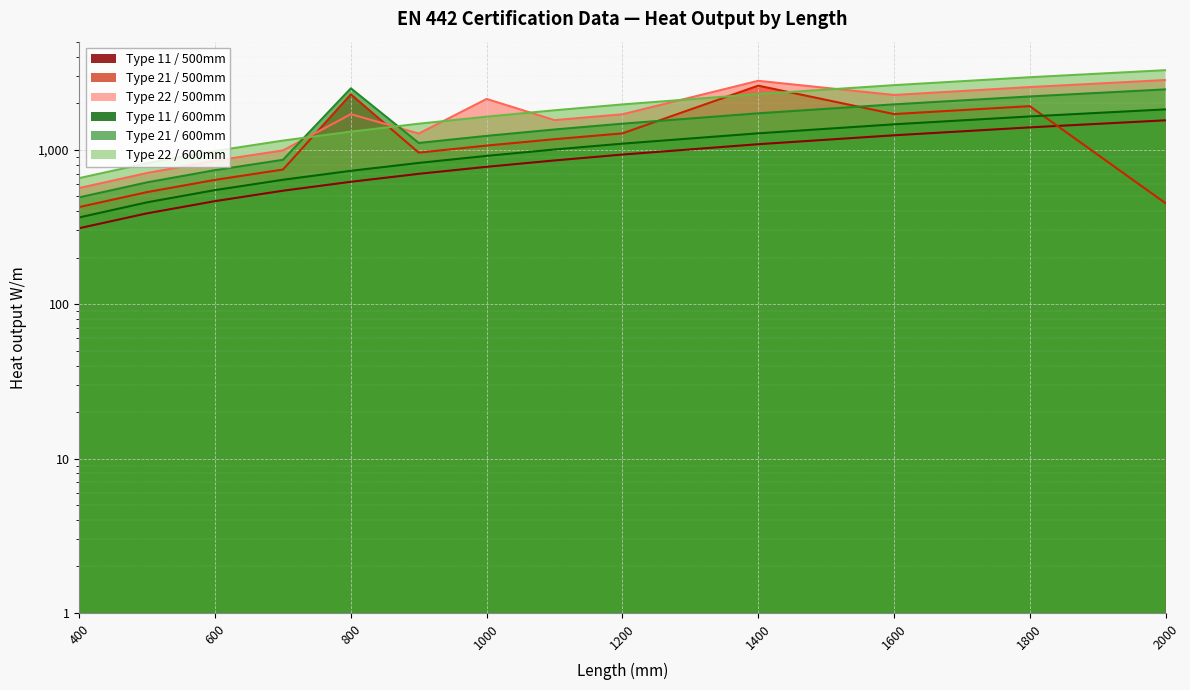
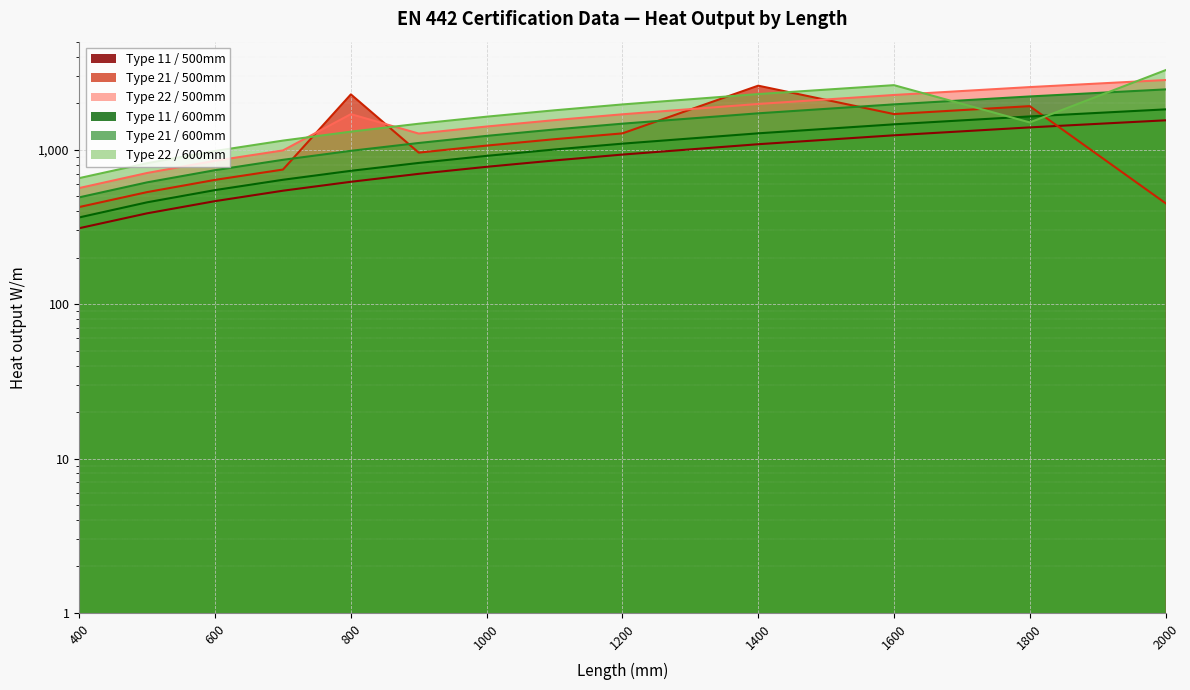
Type 21 / 600mm, 800: 2,500 -> 1,000
Type 22 / 500mm, 1000: 2,100 -> 1,400
Type 22 / 500mm, 1400: 2,800 -> 2,000
Type 22 / 600mm, 1800: 2,900 -> 1,500
